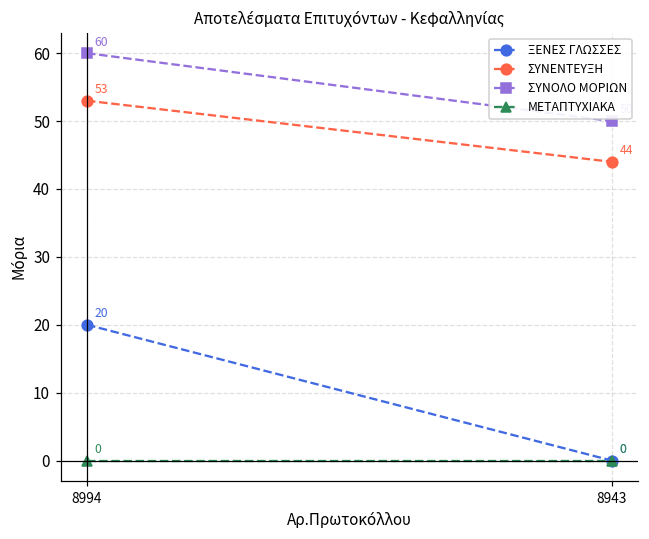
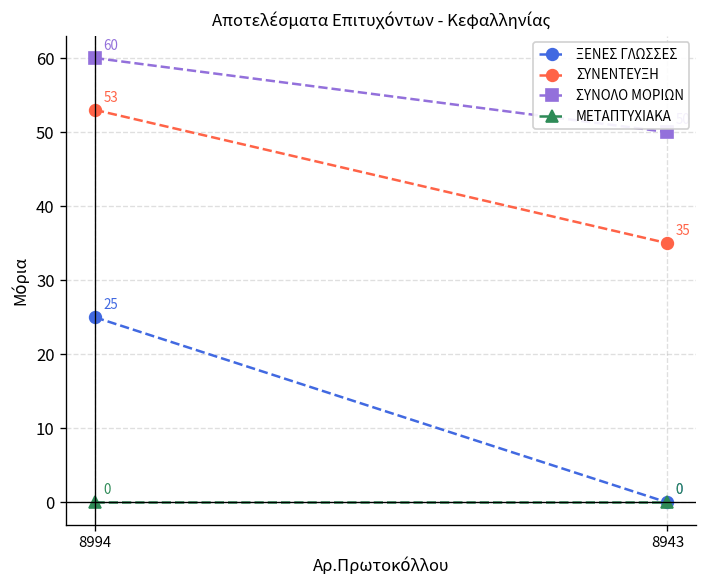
ΞΕΝΕΣ ΓΛΩΣΣΕΣ, 8994: 20 -> 25
ΣΥΝΕΝΤΕΥΞΗ, 8943: 44 -> 35
